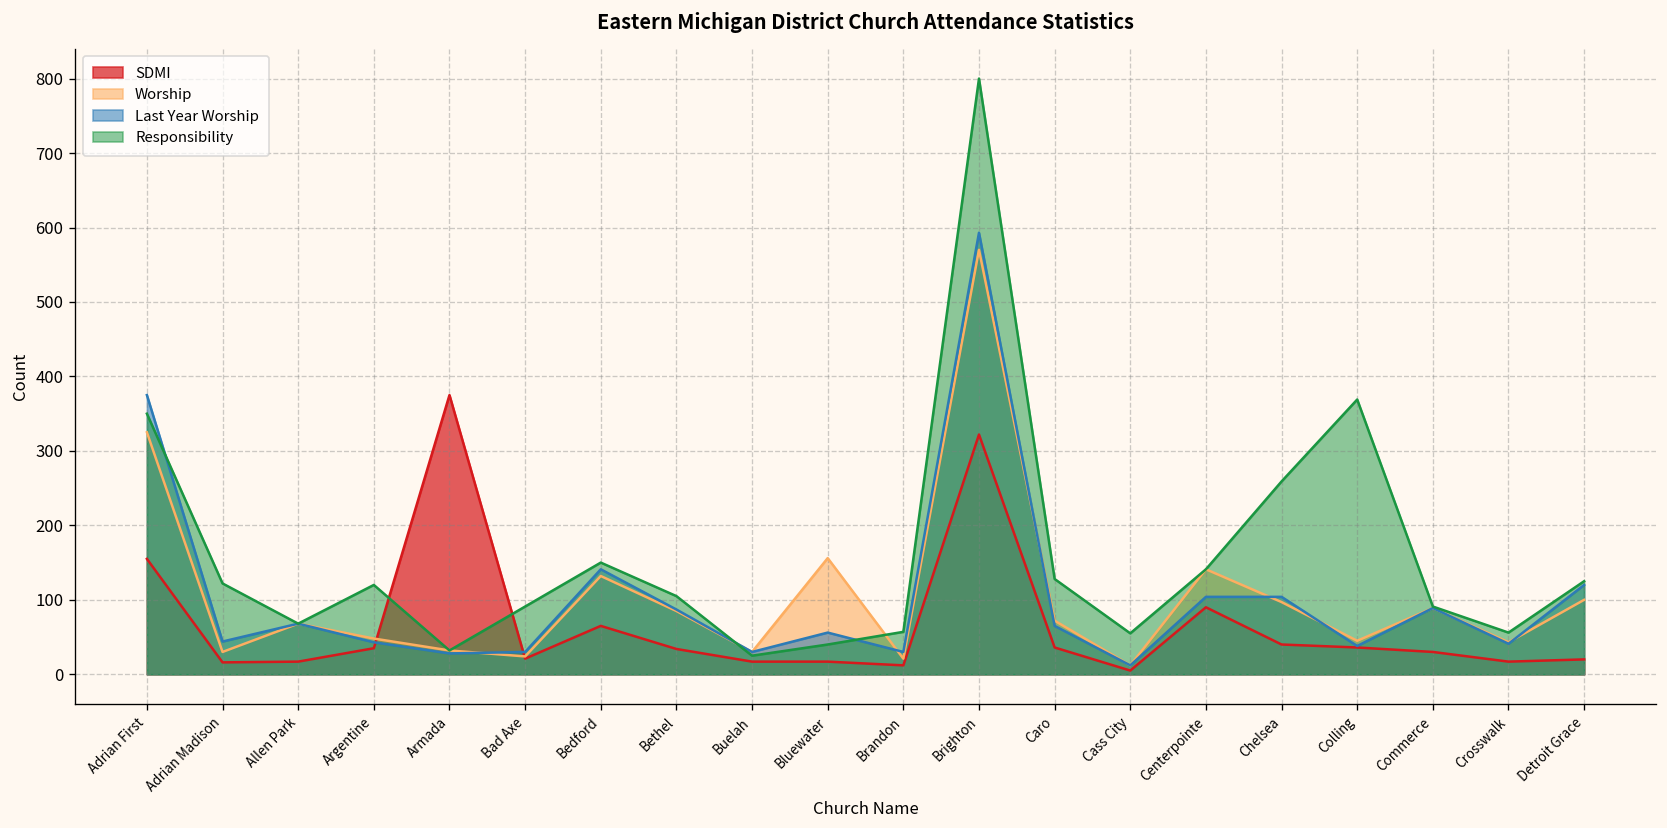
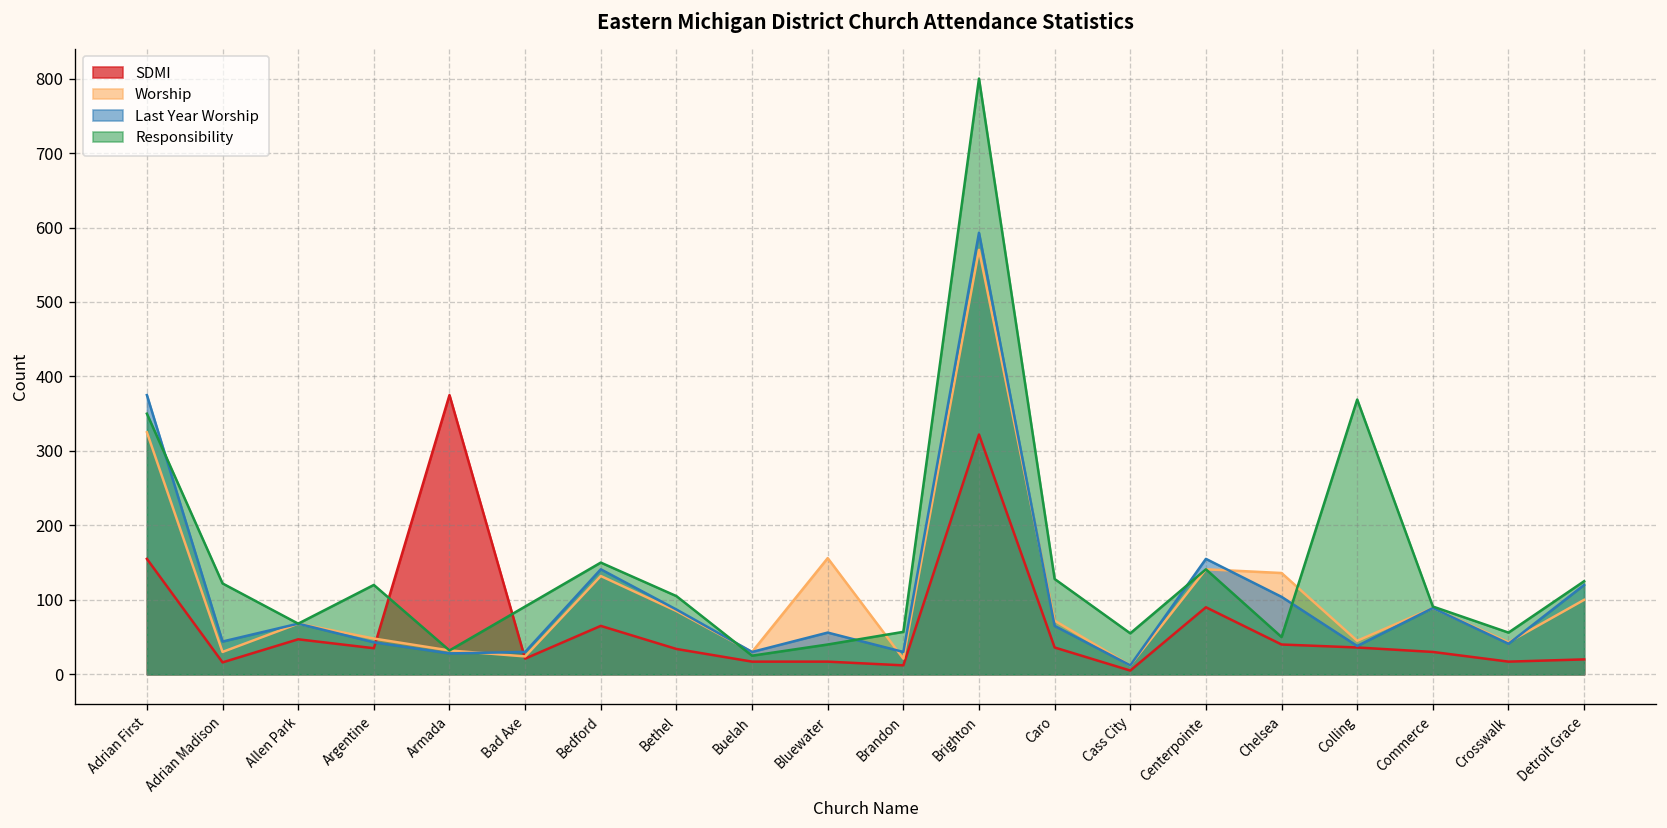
SDMI, Allen Park: 20 -> 50
Last Year Worship, Centerpointe: 100 -> 160
Worship, Chelsea: 100 -> 140
Responsibility, Chelsea: 260 -> 50
